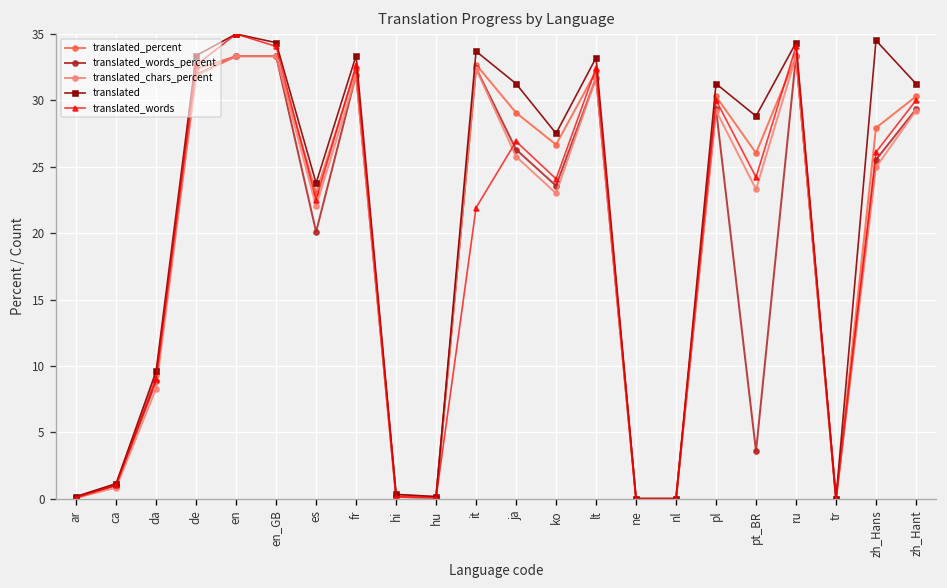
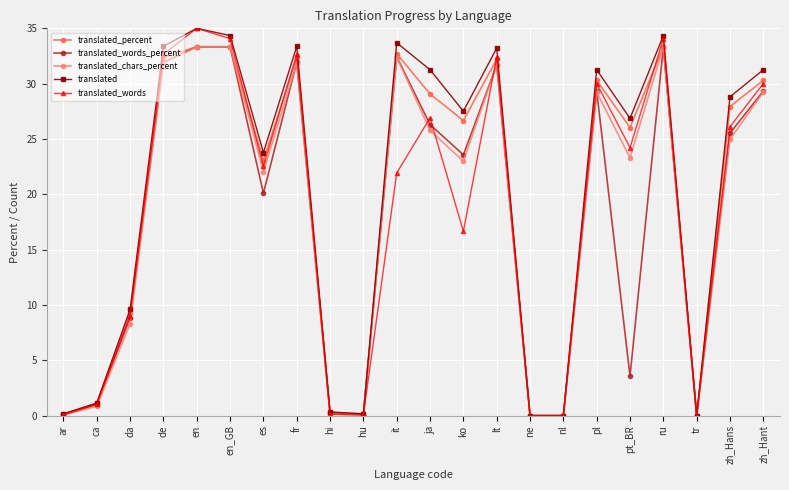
translated_words, ko: 24.1 -> 16.7
translated, pt_BR: 28.8 -> 26.9
translated, zh_Hans: 34.5 -> 28.8
